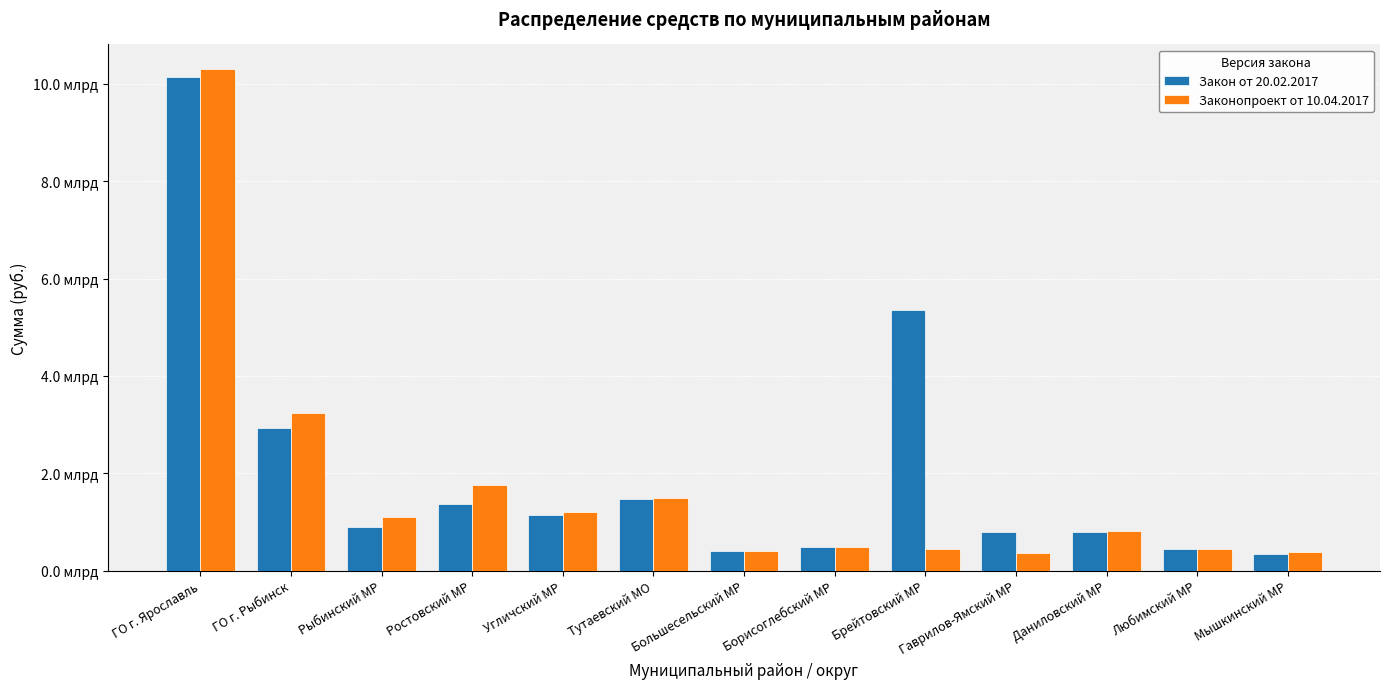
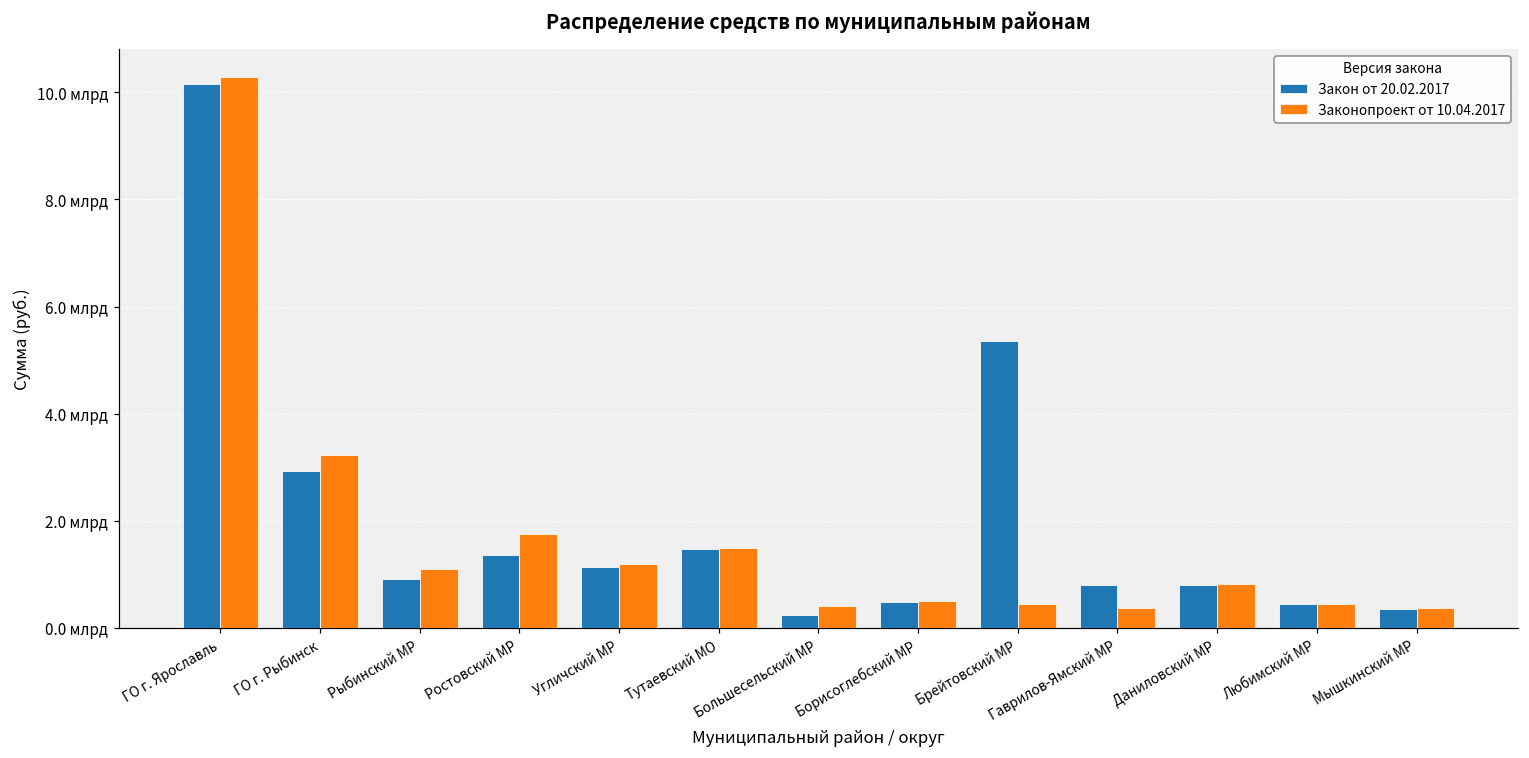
Закон от 20.02.2017, Большесельский МР: 0.4 млрд -> 0.2 млрд
